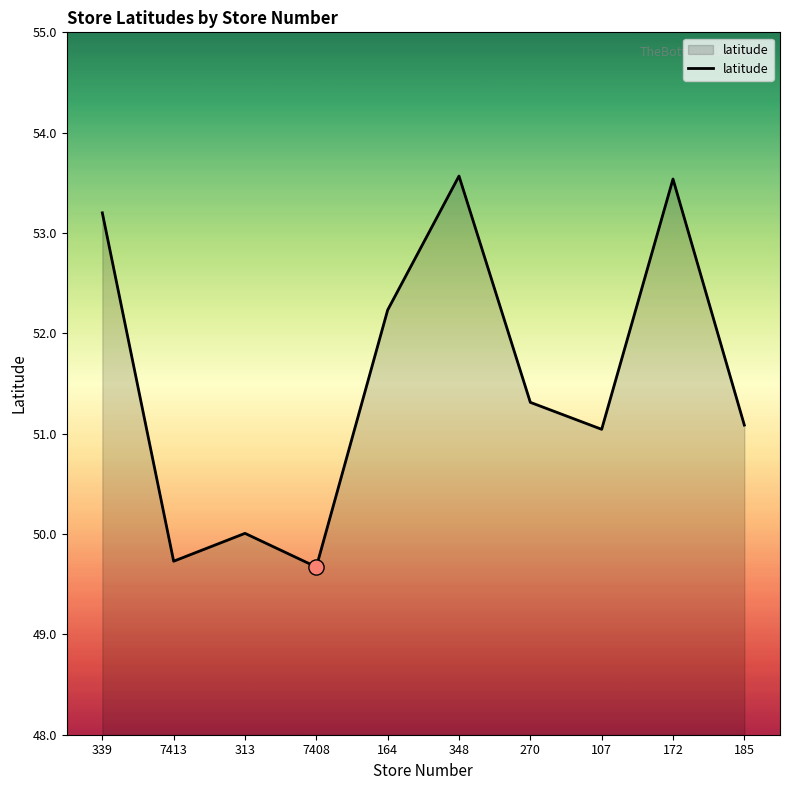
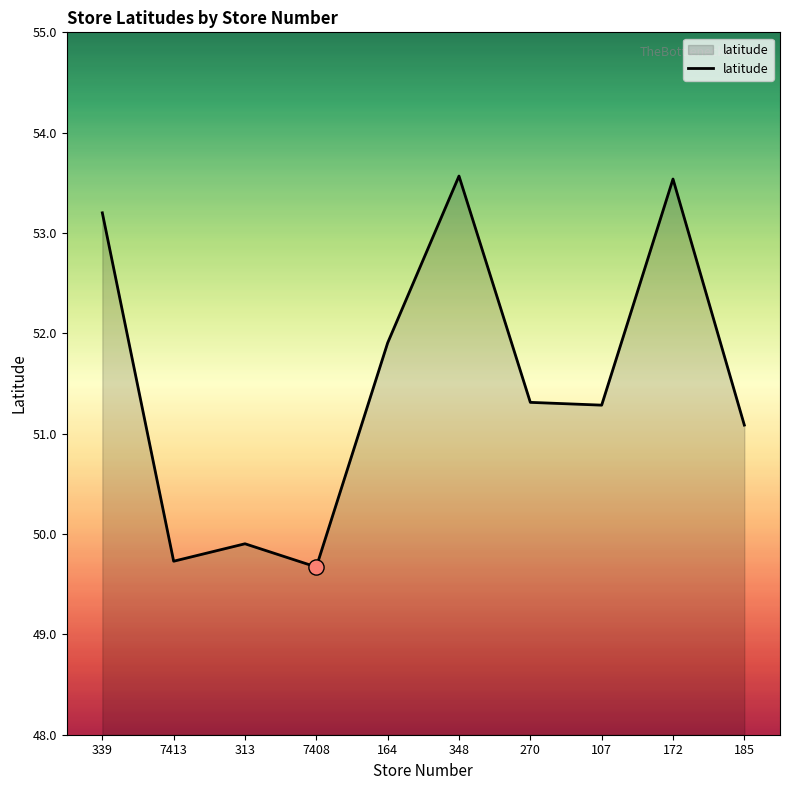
latitude, 313: 50.01 -> 49.90
latitude, 164: 52.23 -> 51.91
latitude, 107: 51.04 -> 51.28
